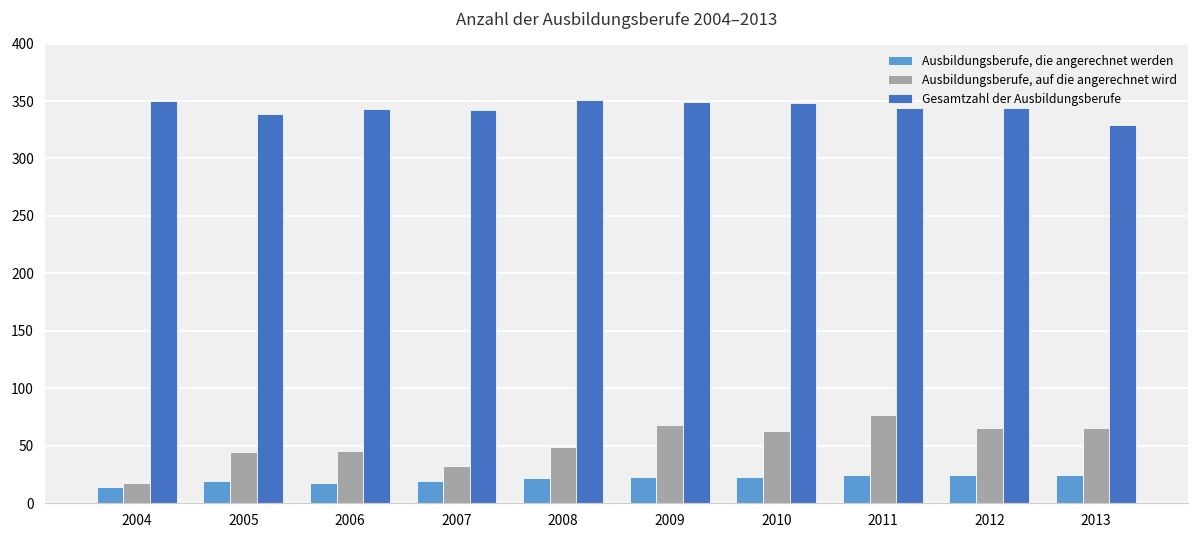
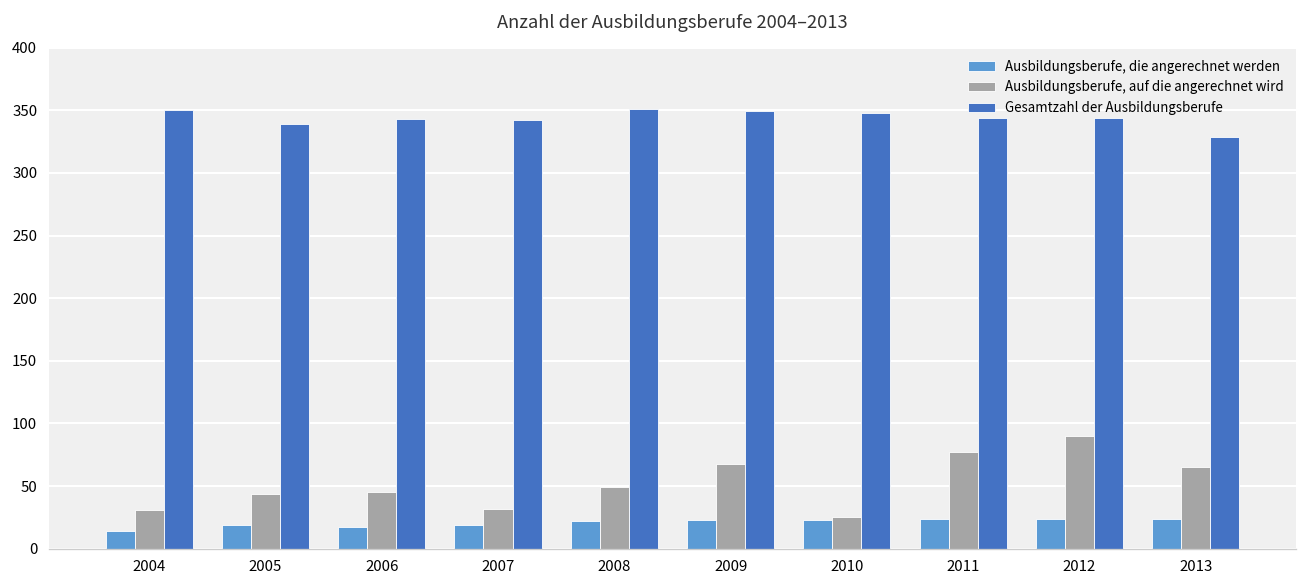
Ausbildungsberufe, auf die angerechnet wird, 2004: 17 -> 31
Ausbildungsberufe, auf die angerechnet wird, 2010: 63 -> 25
Ausbildungsberufe, auf die angerechnet wird, 2012: 65 -> 90
